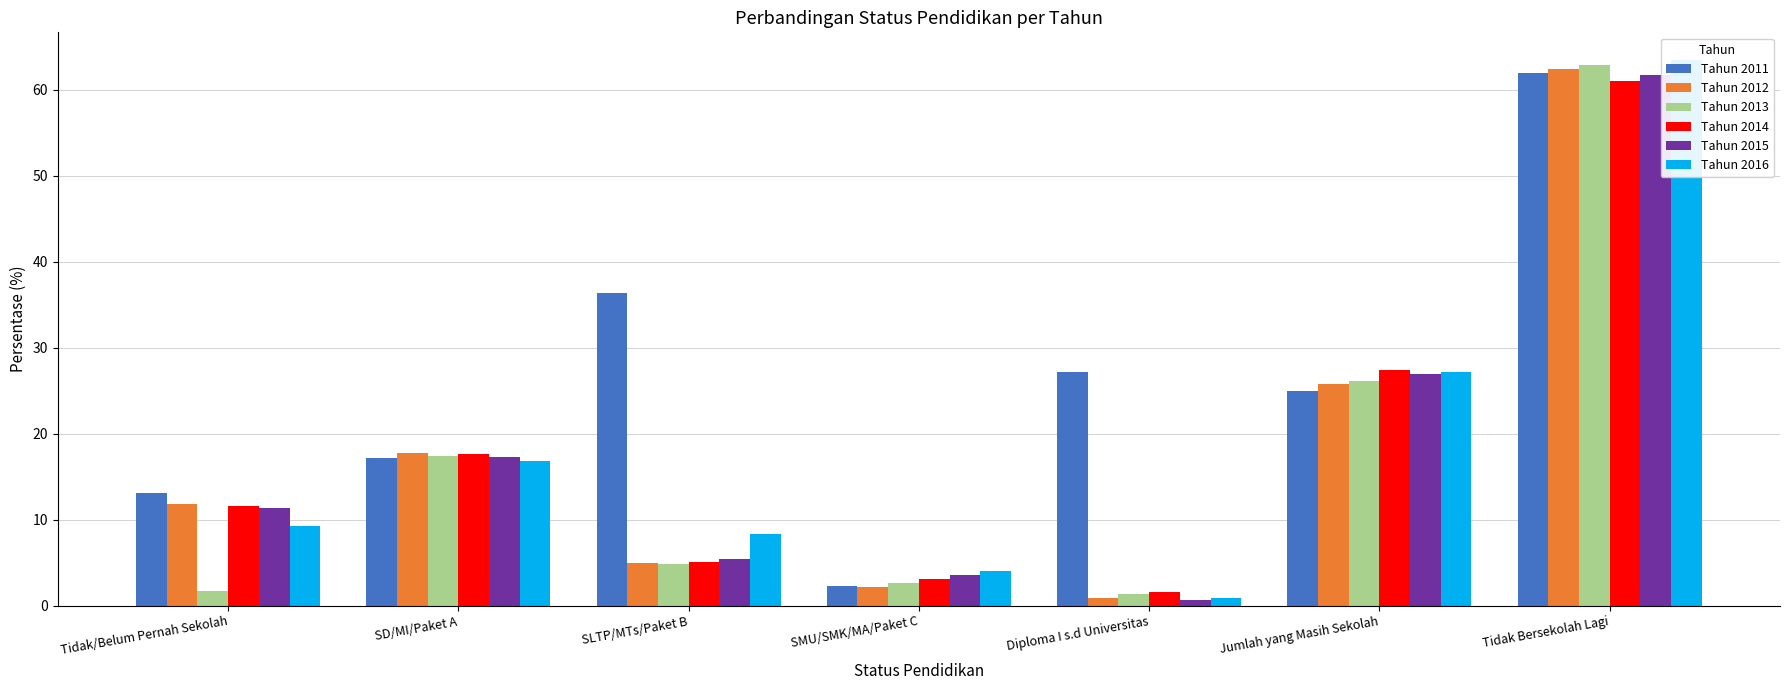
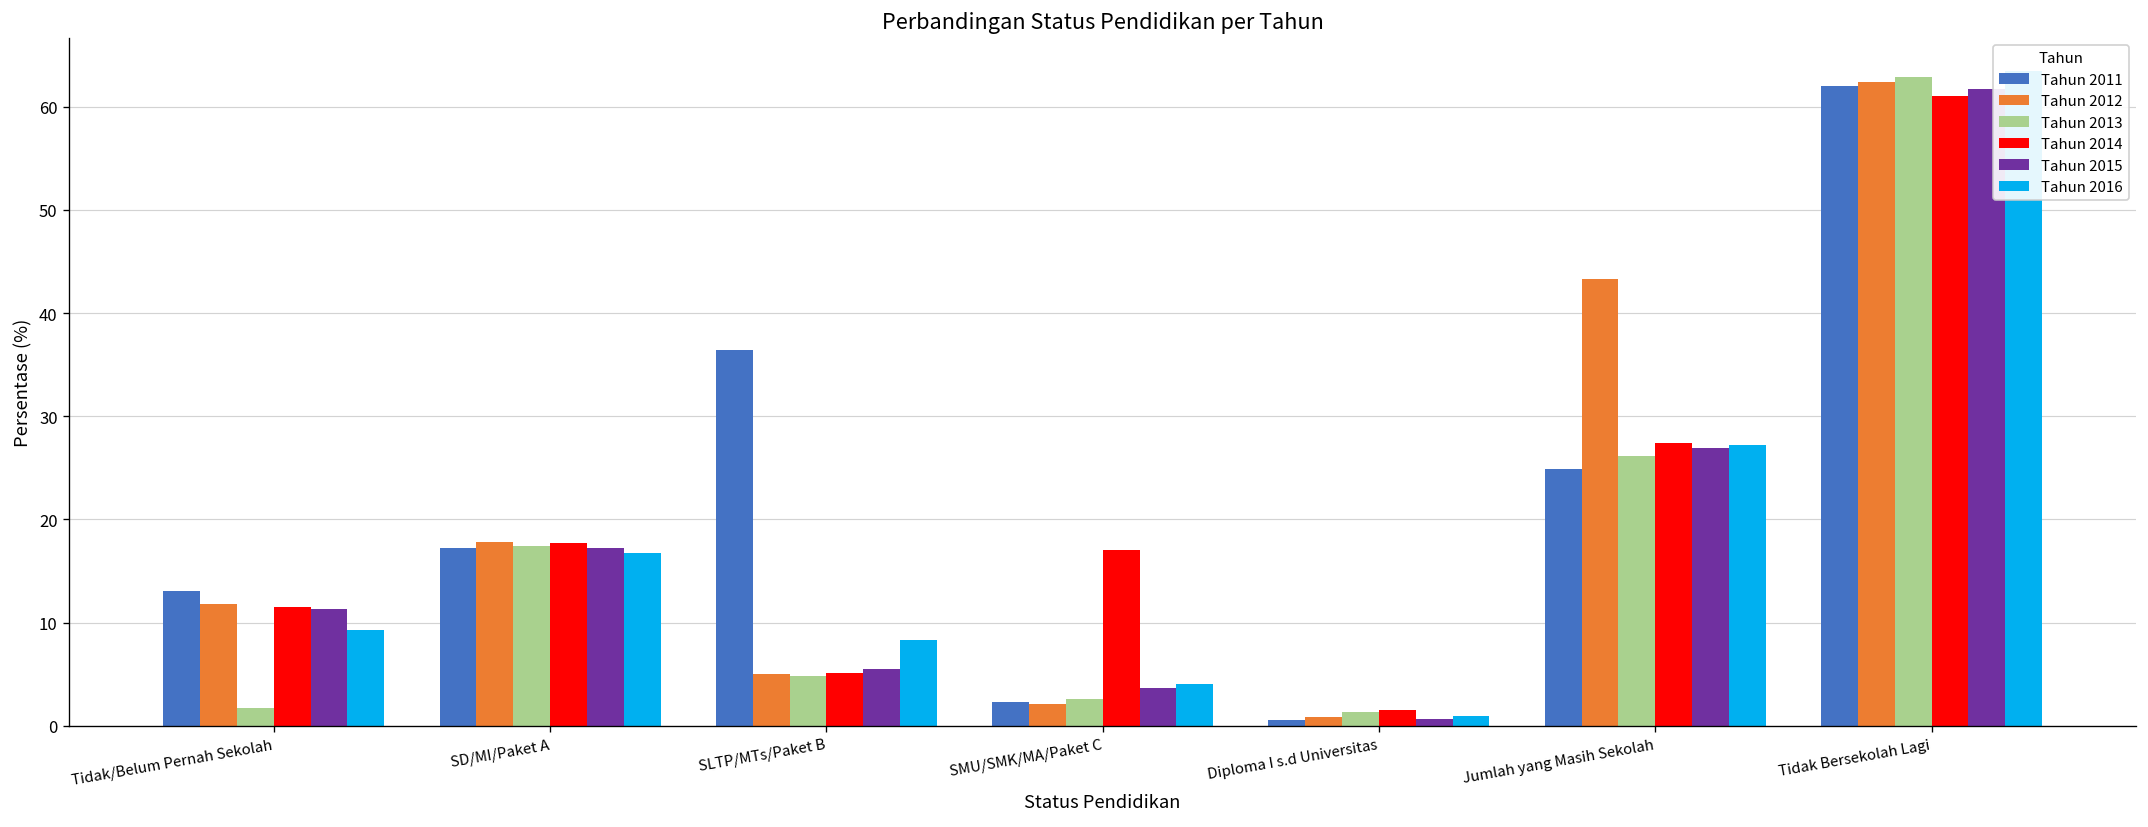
Tahun 2014, SMU/SMK/MA/Paket C: 3 -> 17
Tahun 2011, Diploma I s.d Universitas: 27 -> 1
Tahun 2012, Jumlah yang Masih Sekolah: 26 -> 43
